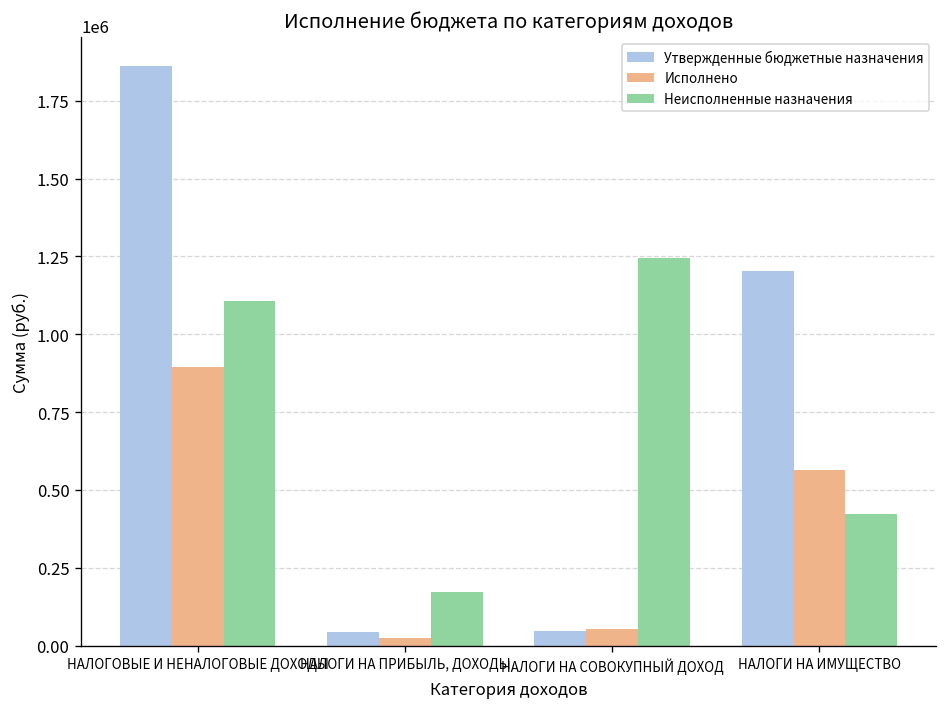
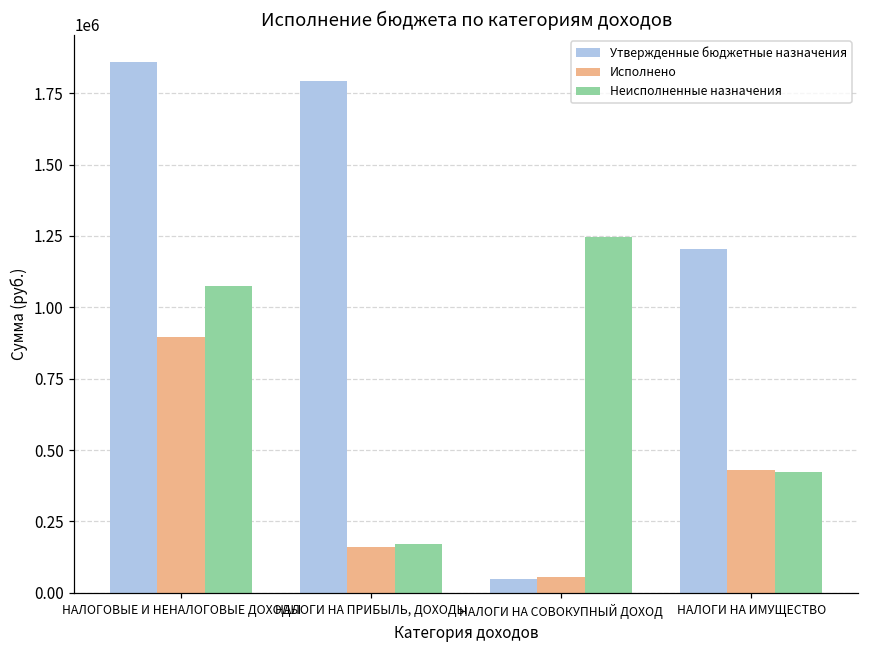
Неисполненные назначения, НАЛОГОВЫЕ И НЕНАЛОГОВЫЕ ДОХОДЫ: 1110000 -> 1070000
Утвержденные бюджетные назначения, НАЛОГИ НА ПРИБЫЛЬ, ДОХОДЫ: 40000 -> 1790000
Исполнено, НАЛОГИ НА ПРИБЫЛЬ, ДОХОДЫ: 30000 -> 160000
Исполнено, НАЛОГИ НА ИМУЩЕСТВО: 560000 -> 430000
